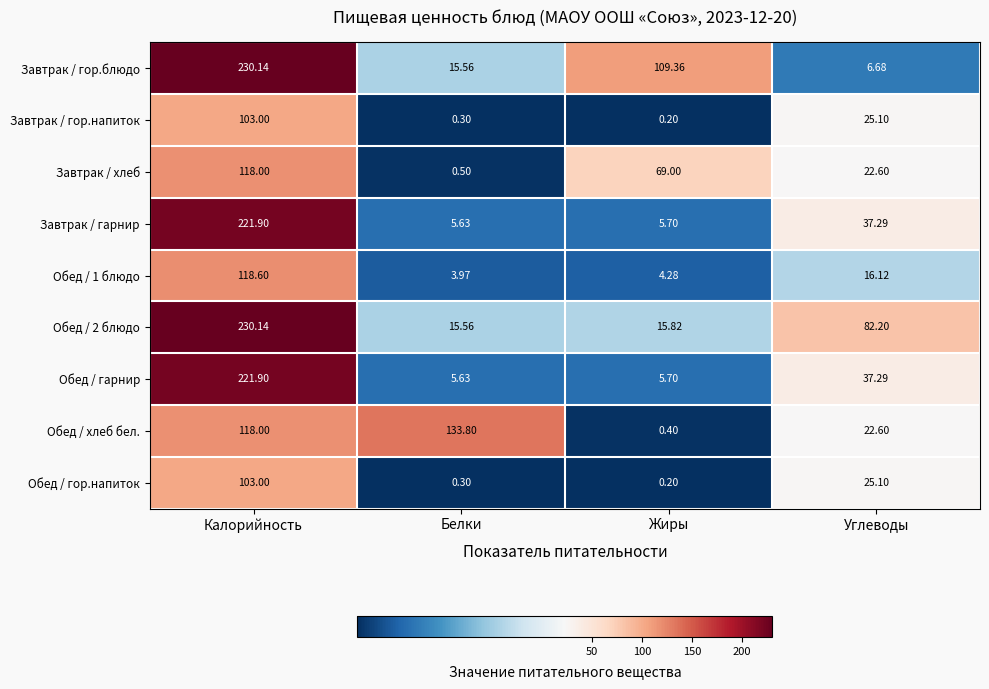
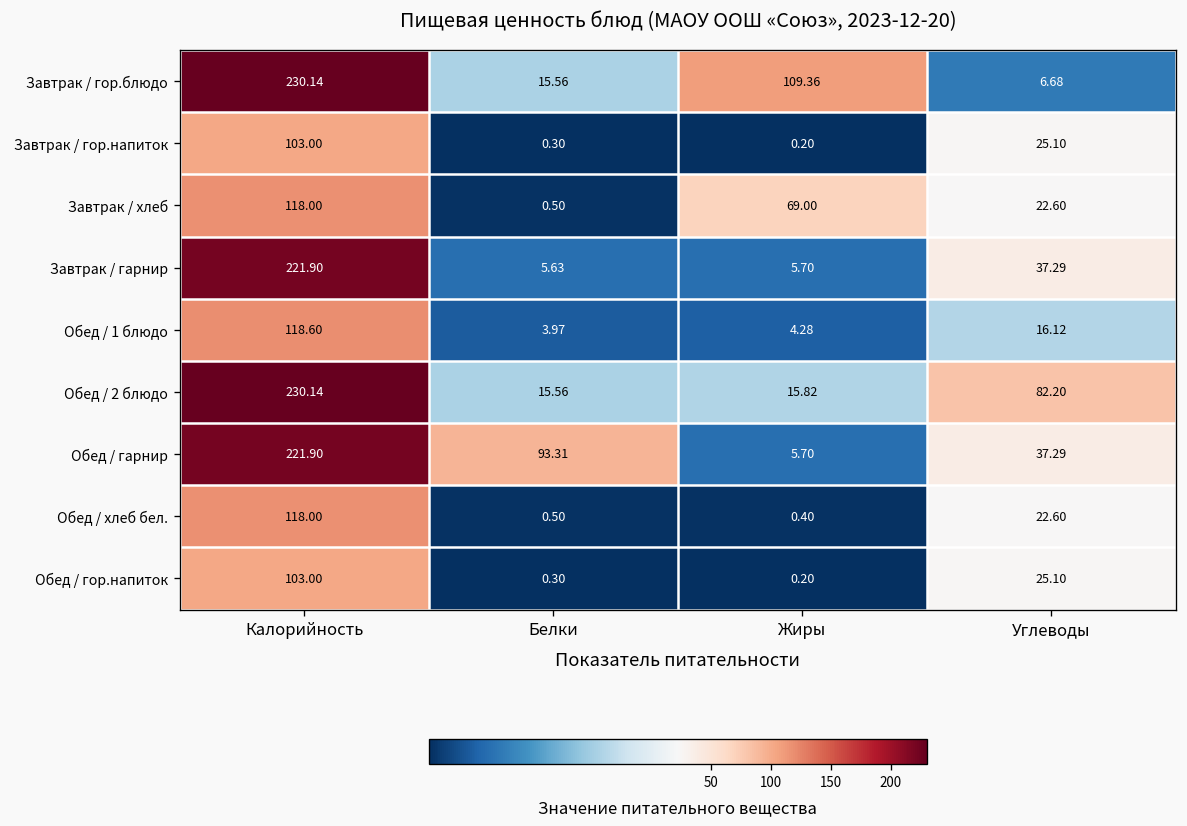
Обед / гарнир, Белки: 5.63 -> 93.31
Обед / хлеб бел., Белки: 133.80 -> 0.50
